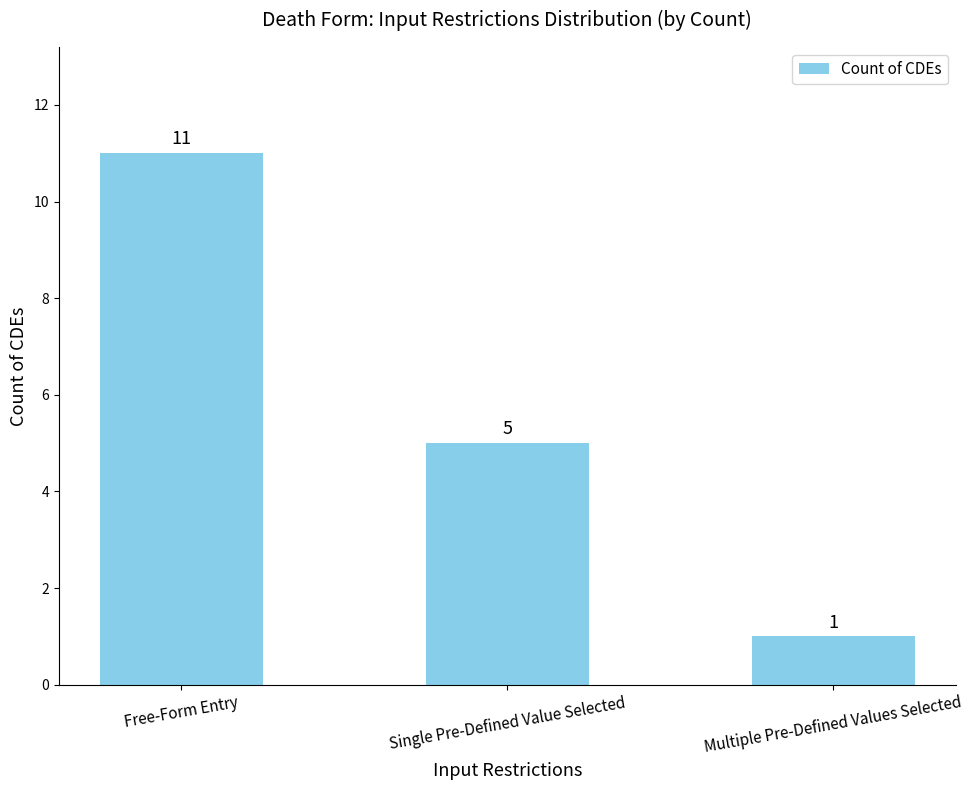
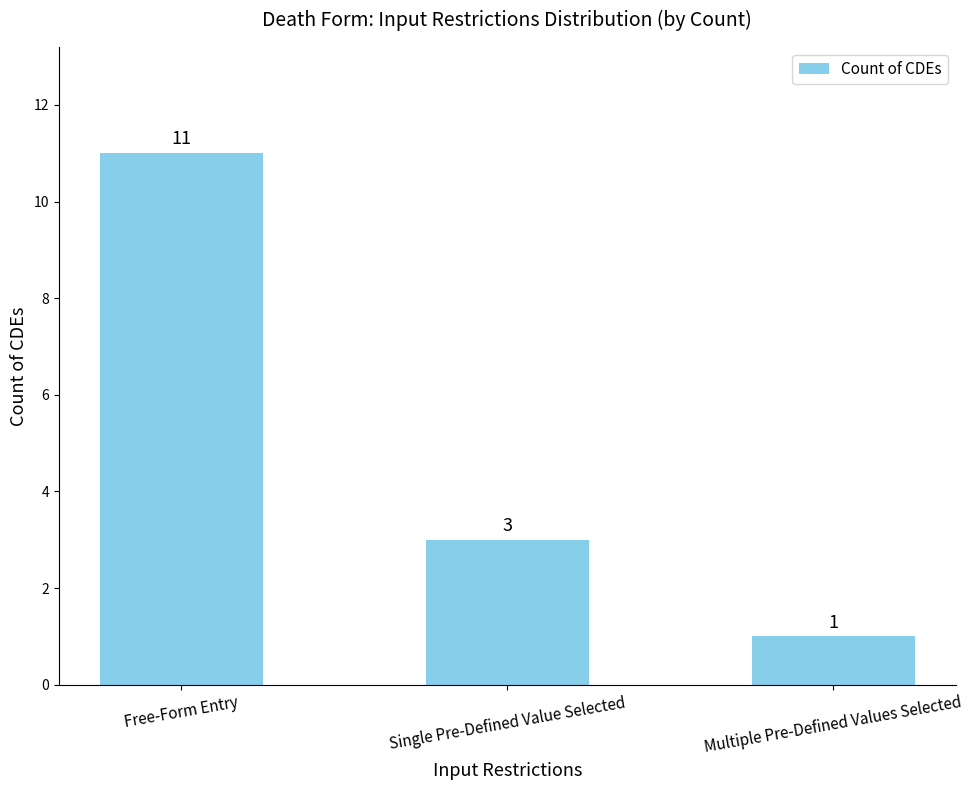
Single Pre-Defined Value Selected: 5 -> 3
